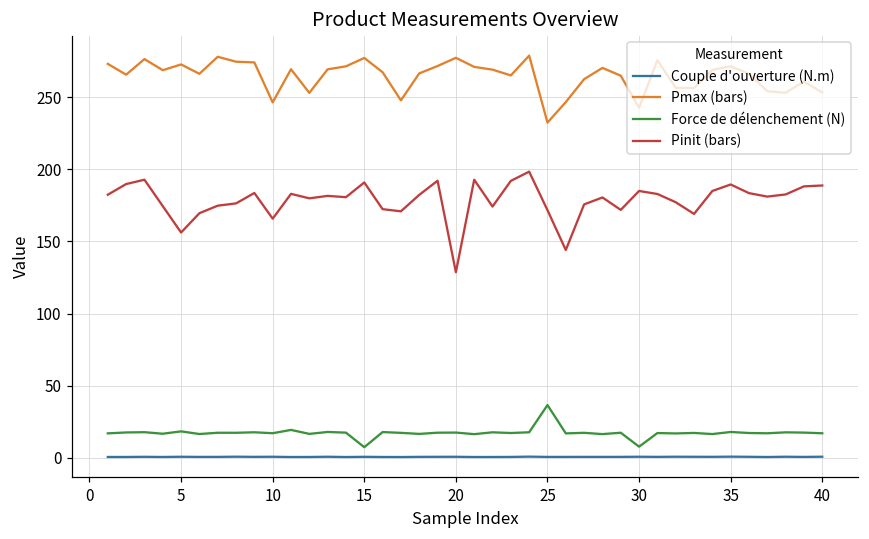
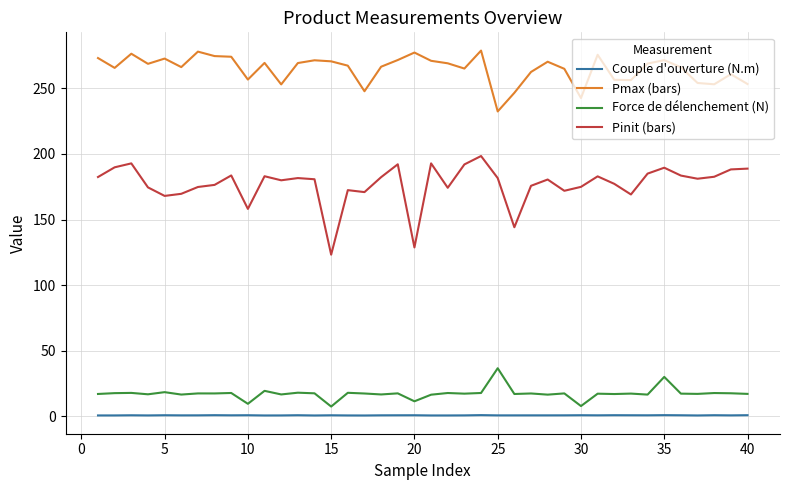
Pinit (bars), 5: 156 -> 168
Pmax (bars), 10: 246 -> 257
Force de délenchement (N), 10: 17 -> 10
Pinit (bars), 10: 166 -> 158
Pmax (bars), 15: 277 -> 271
Pinit (bars), 15: 191 -> 123
Force de délenchement (N), 20: 18 -> 11
Pinit (bars), 25: 172 -> 182
Pinit (bars), 30: 185 -> 175
Force de délenchement (N), 35: 18 -> 30
